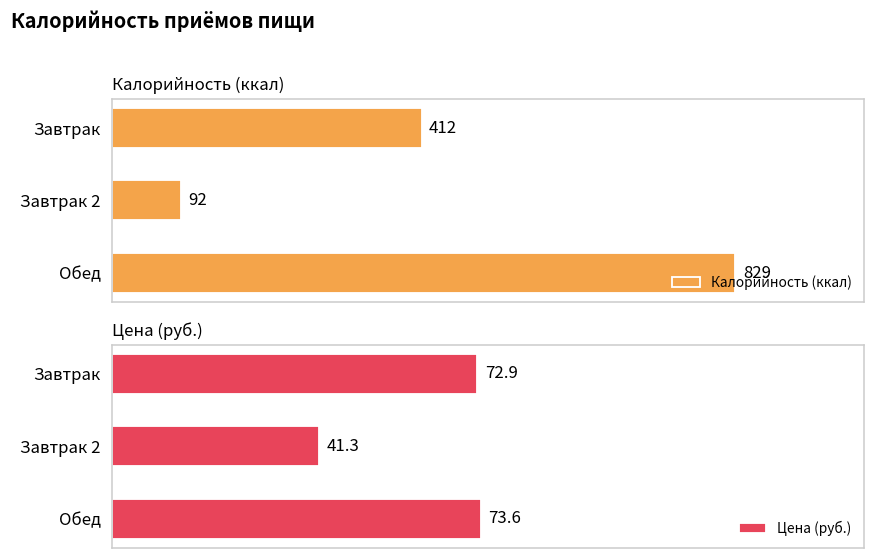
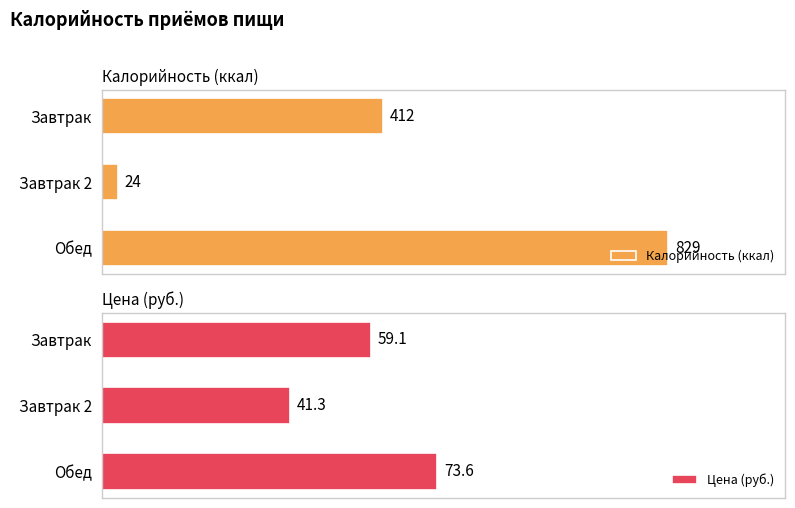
Калорийность (ккал), Завтрак 2: 92 -> 24
Цена (руб.), Завтрак: 72.9 -> 59.1
